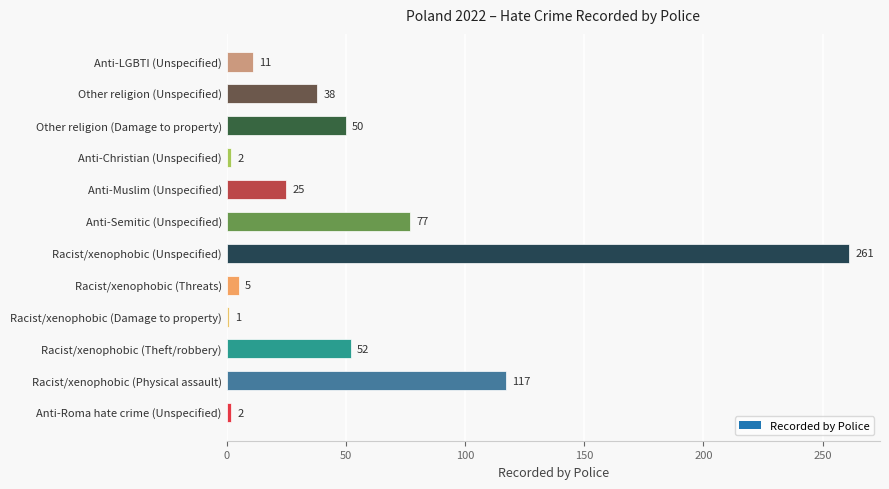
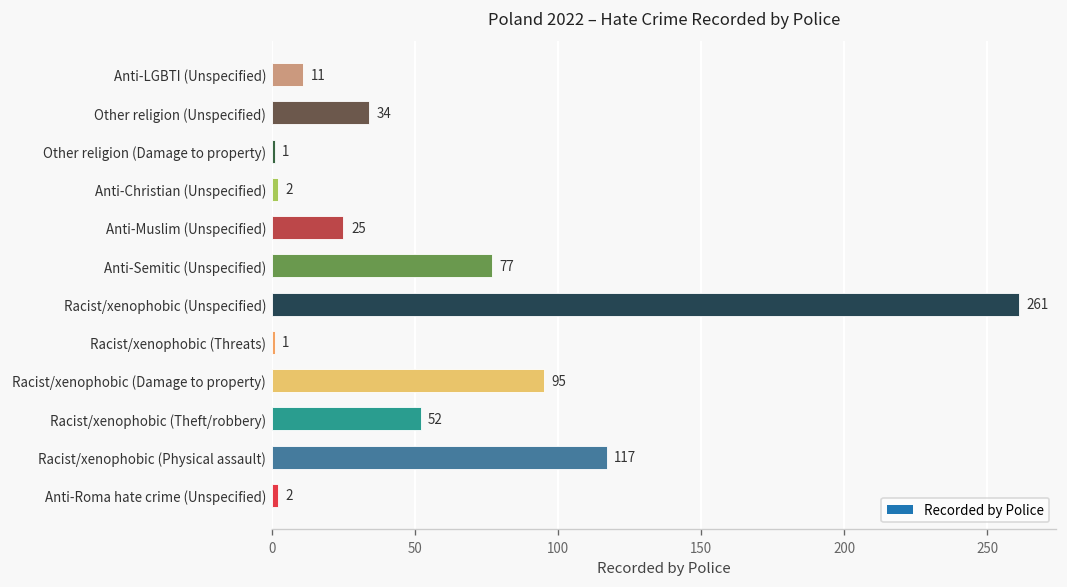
Other religion (Unspecified): 38 -> 34
Other religion (Damage to property): 50 -> 1
Racist/xenophobic (Threats): 5 -> 1
Racist/xenophobic (Damage to property): 1 -> 95
